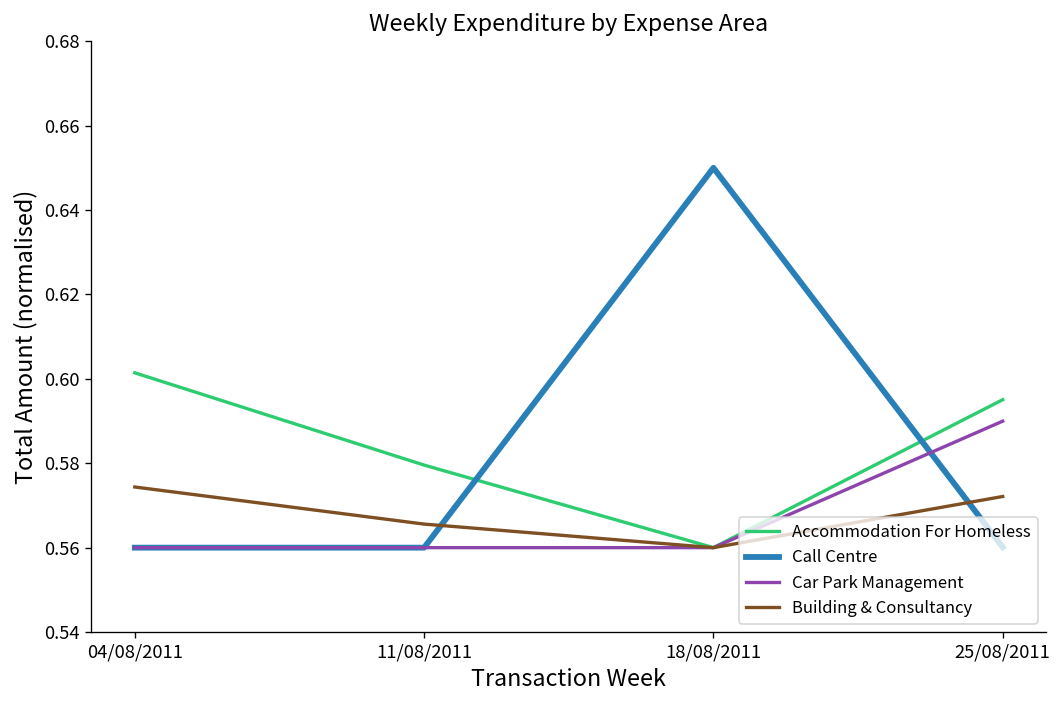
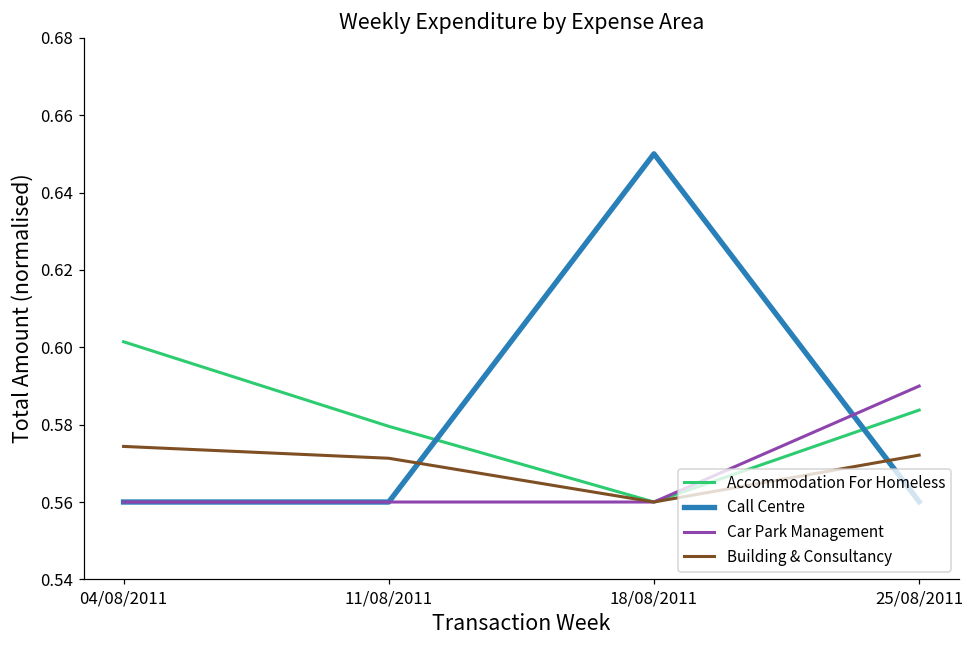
Building & Consultancy, 11/08/2011: 0.566 -> 0.571
Accommodation For Homeless, 25/08/2011: 0.595 -> 0.584
